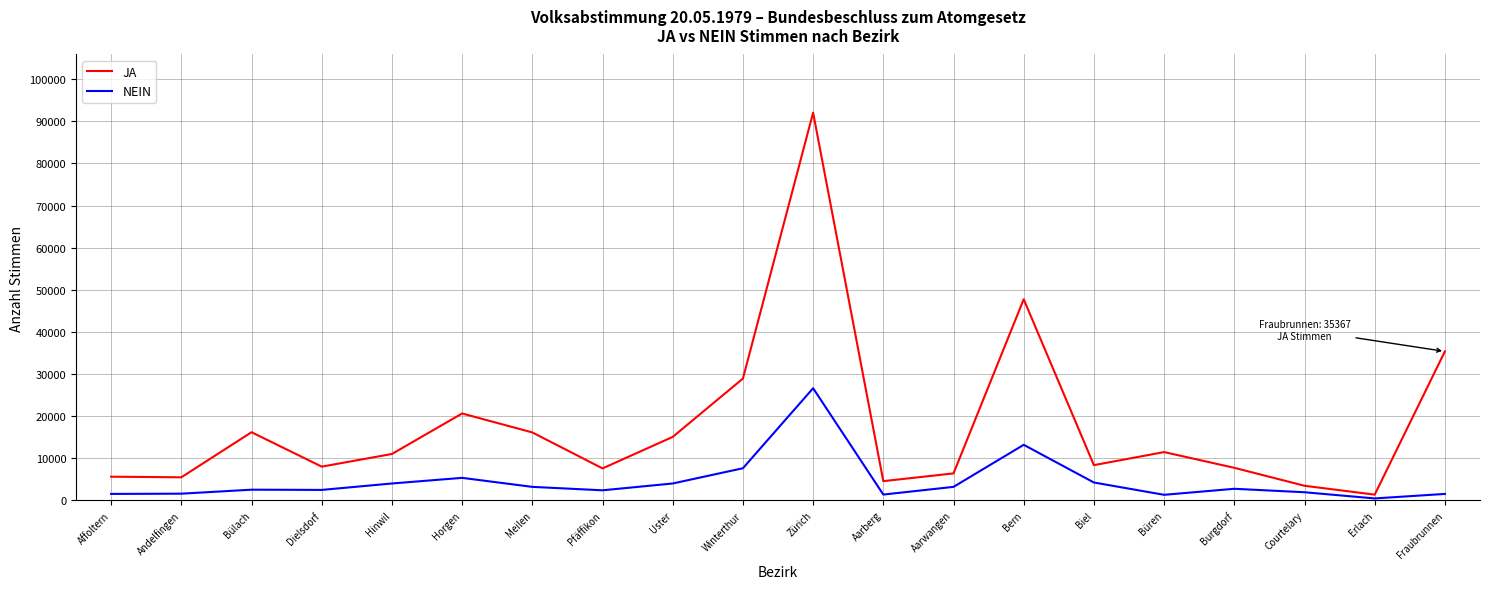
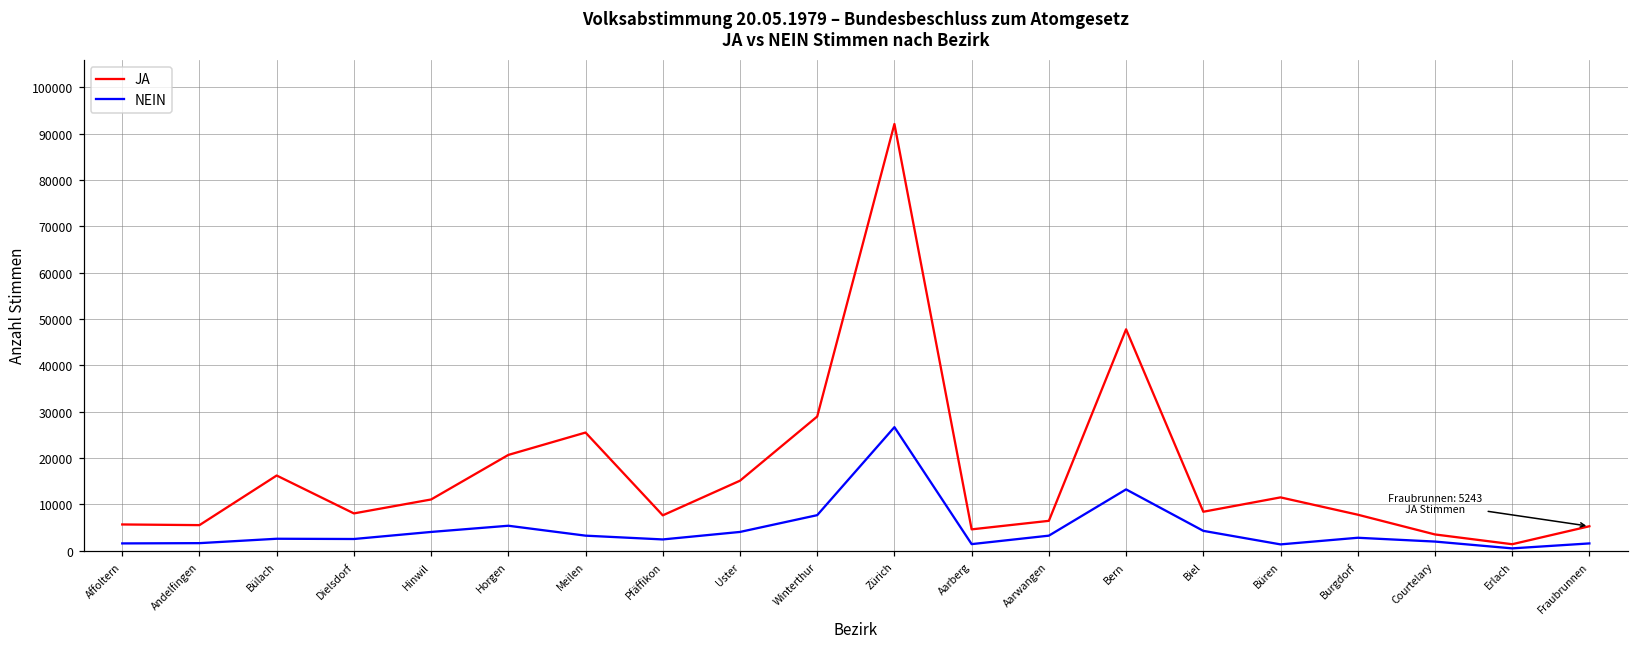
JA, Meilen: 16000 -> 25000
JA, Fraubrunnen: 35367 -> 5243
